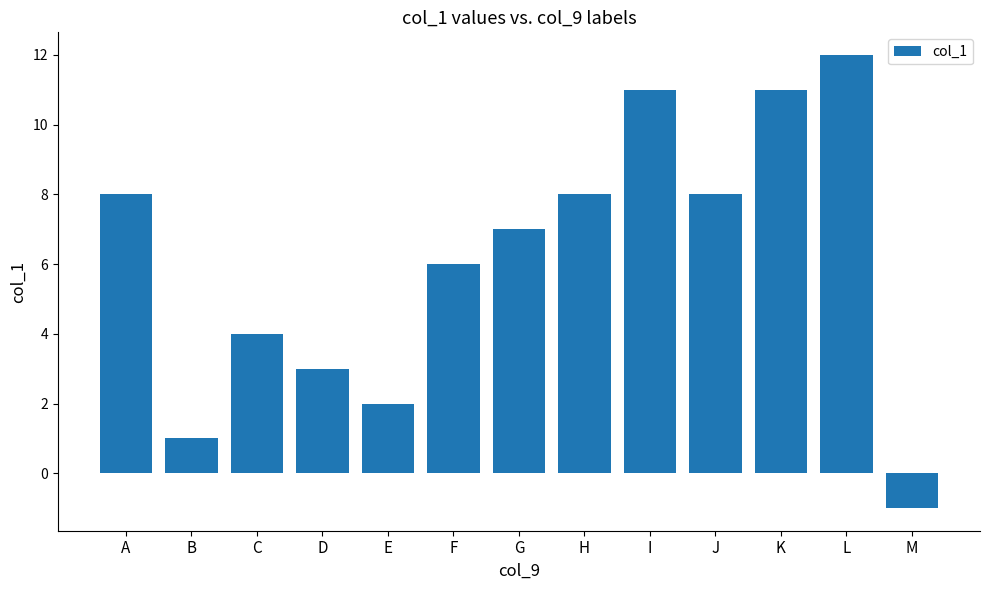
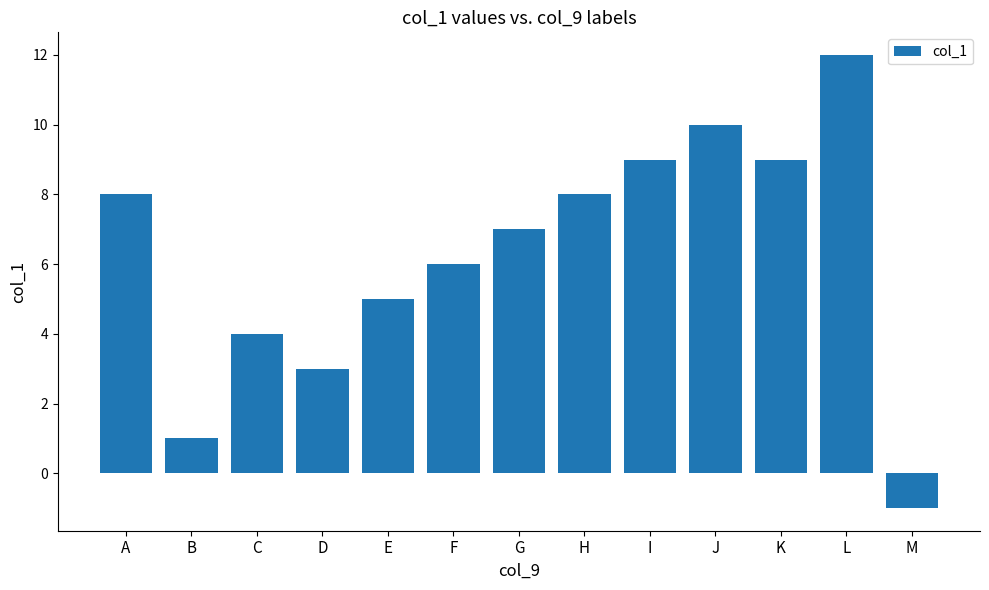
E: 2 -> 5
I: 11 -> 9
J: 8 -> 10
K: 11 -> 9
